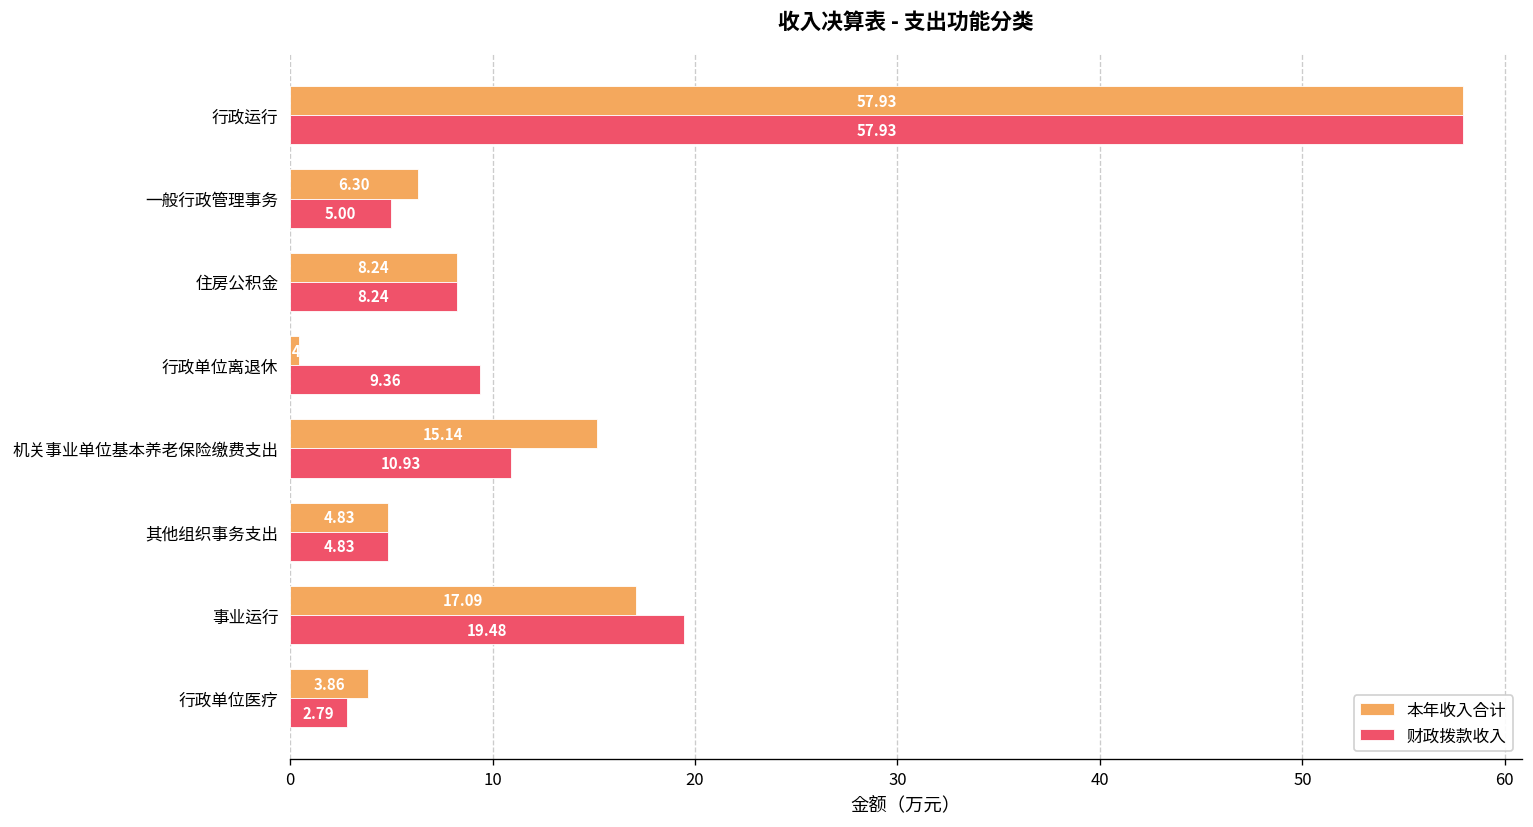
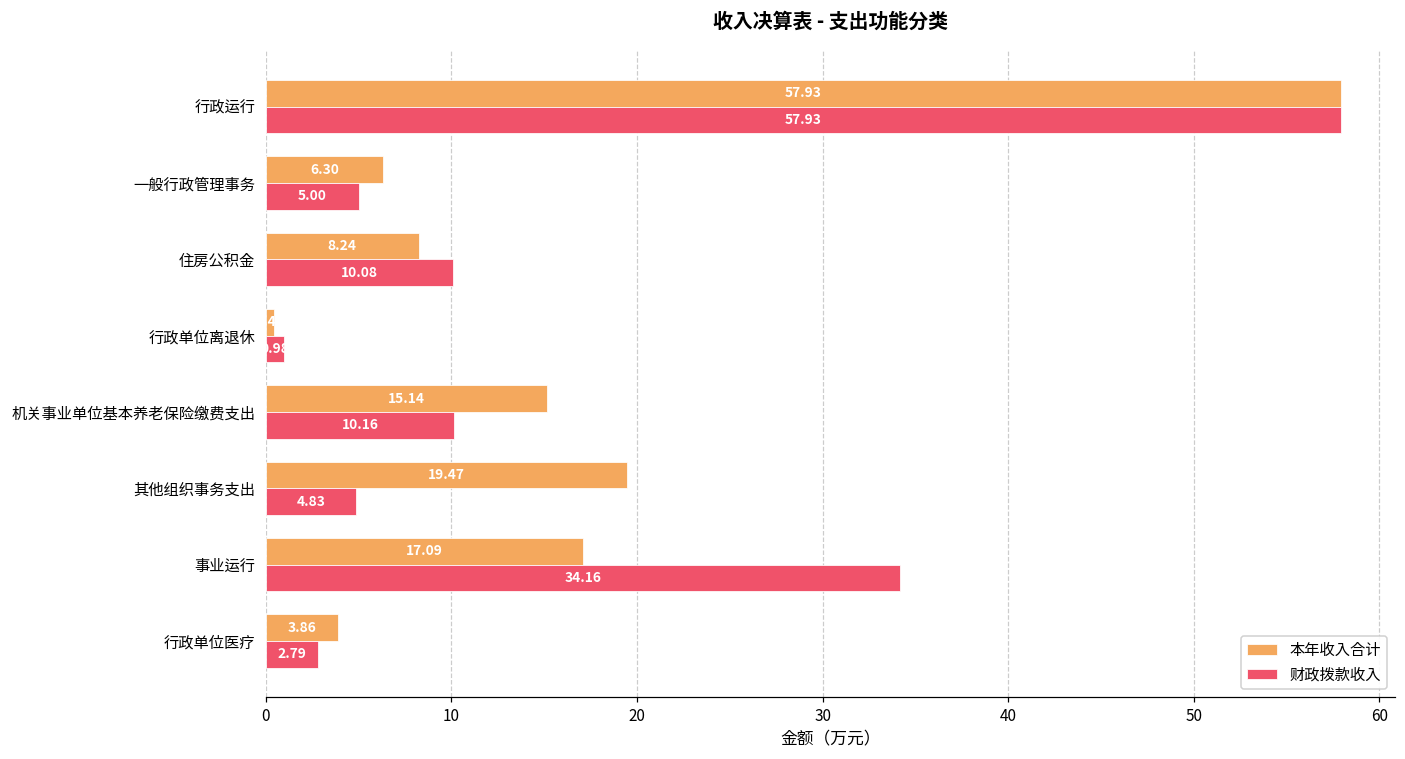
财政拨款收入, 住房公积金: 8.24 -> 10.08
财政拨款收入, 行政单位离退休: 9.4 -> 1.0
财政拨款收入, 机关事业单位基本养老保险缴费支出: 10.93 -> 10.16
本年收入合计, 其他组织事务支出: 4.83 -> 19.47
财政拨款收入, 事业运行: 19.48 -> 34.16
